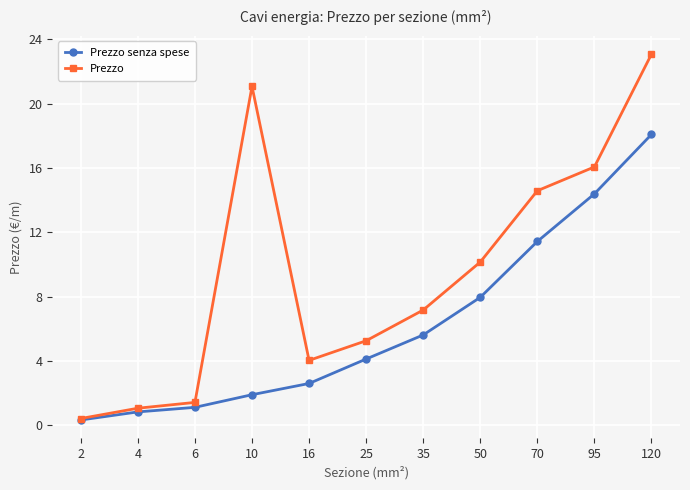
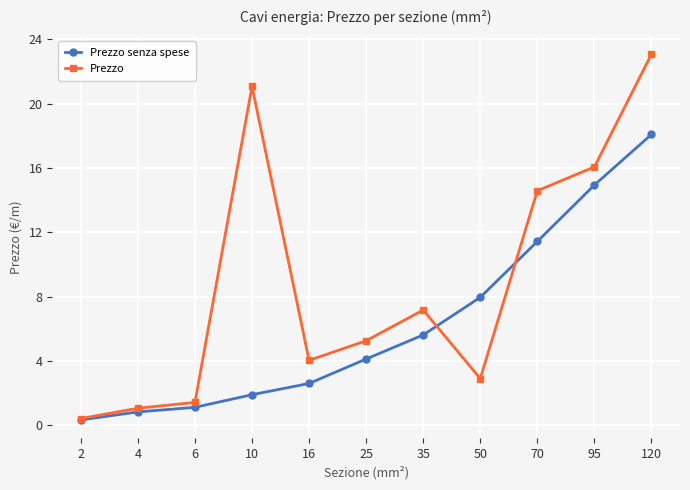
Prezzo, 50: 10.1 -> 2.9
Prezzo senza spese, 95: 14.4 -> 14.9
